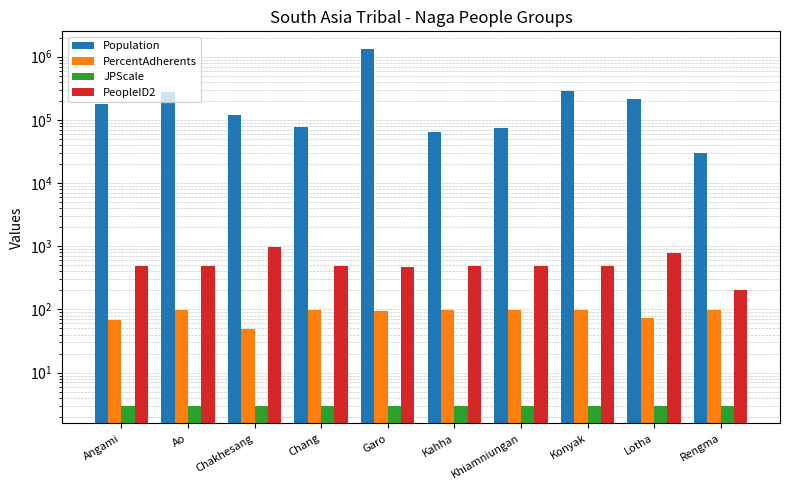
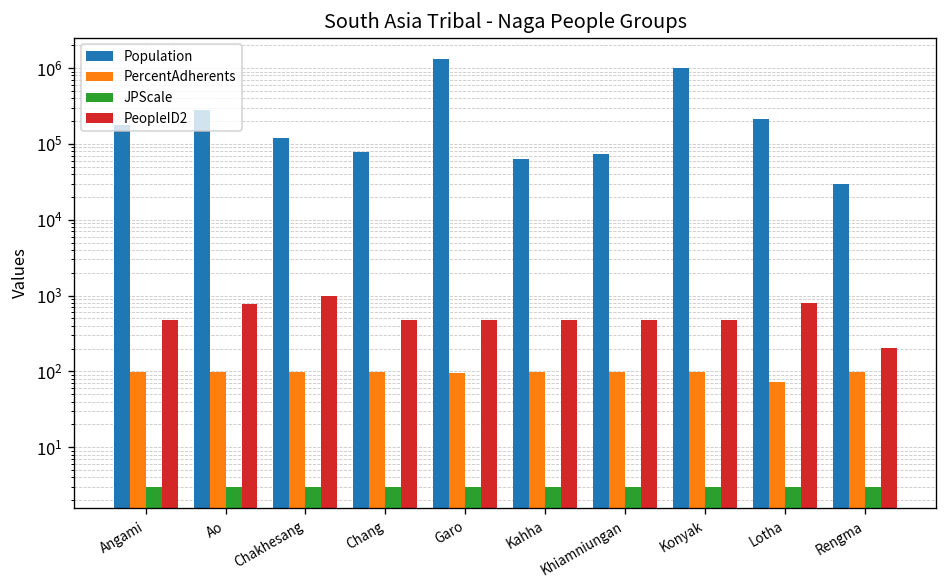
PercentAdherents, Angami: 70 -> 100
PeopleID2, Ao: 500 -> 800
PercentAdherents, Chakhesang: 50 -> 100
Population, Konyak: 300000 -> 1000000
